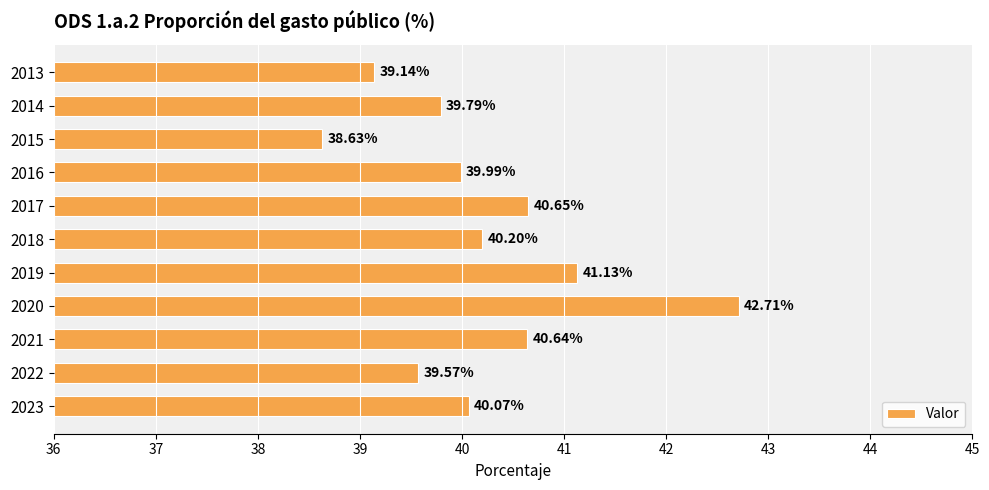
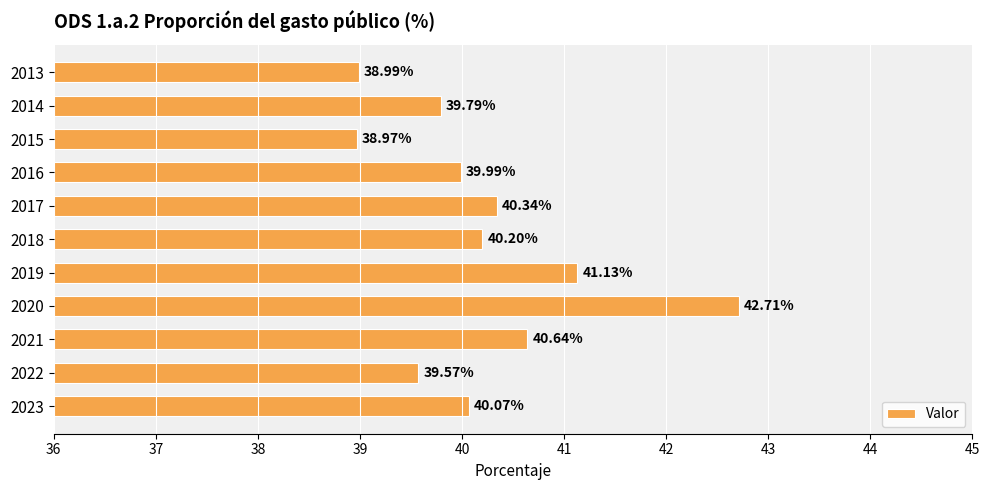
2013: 39.14% -> 38.99%
2015: 38.63% -> 38.97%
2017: 40.65% -> 40.34%
